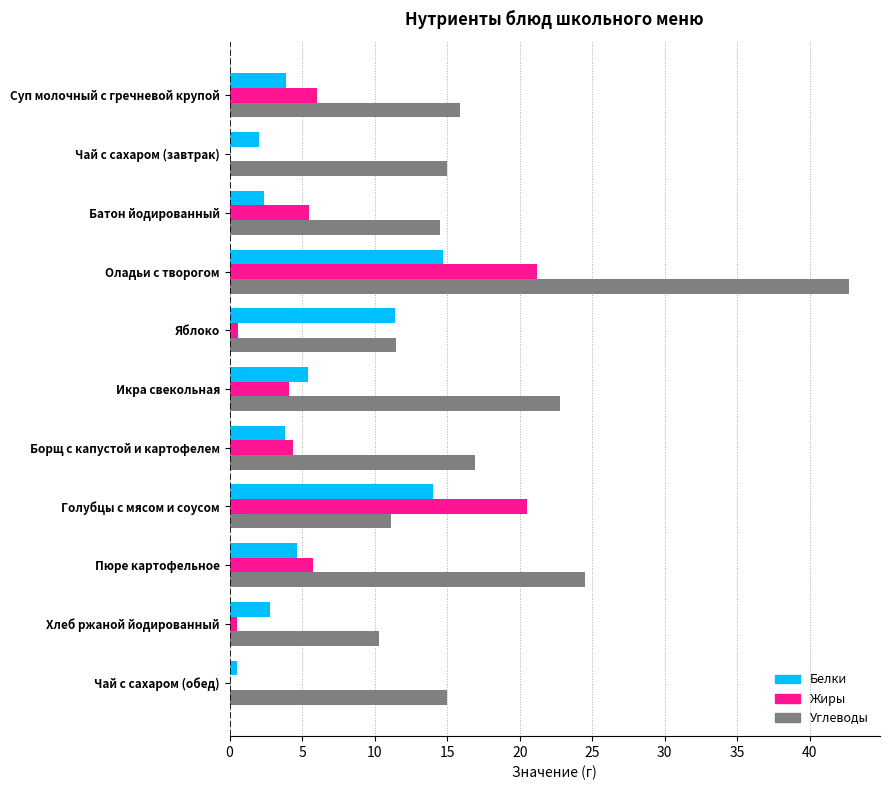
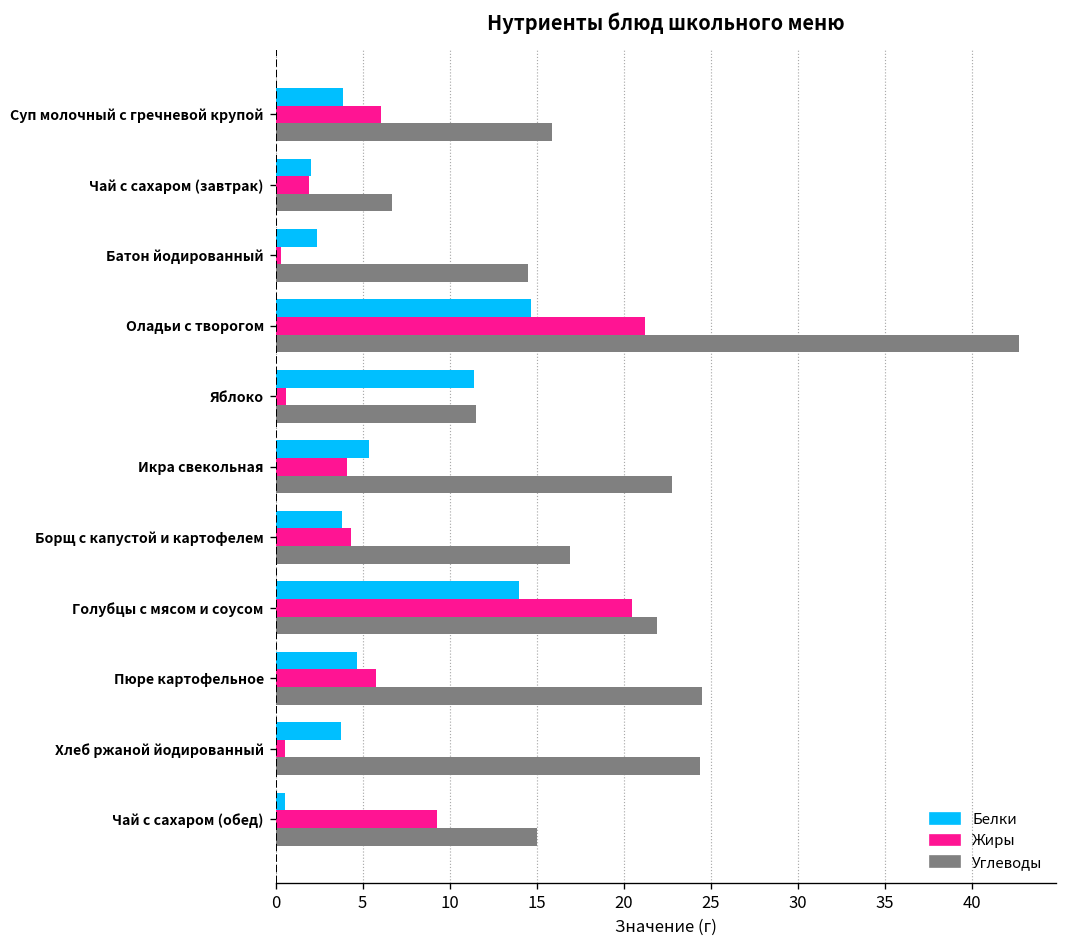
Жиры, Чай с сахаром (завтрак): 0.0 -> 1.9
Углеводы, Чай с сахаром (завтрак): 15.0 -> 6.7
Жиры, Батон йодированный: 5.5 -> 0.3
Углеводы, Голубцы с мясом и соусом: 11.1 -> 21.9
Белки, Хлеб ржаной йодированный: 2.8 -> 3.7
Углеводы, Хлеб ржаной йодированный: 10.3 -> 24.4
Жиры, Чай с сахаром (обед): 0.0 -> 9.3
